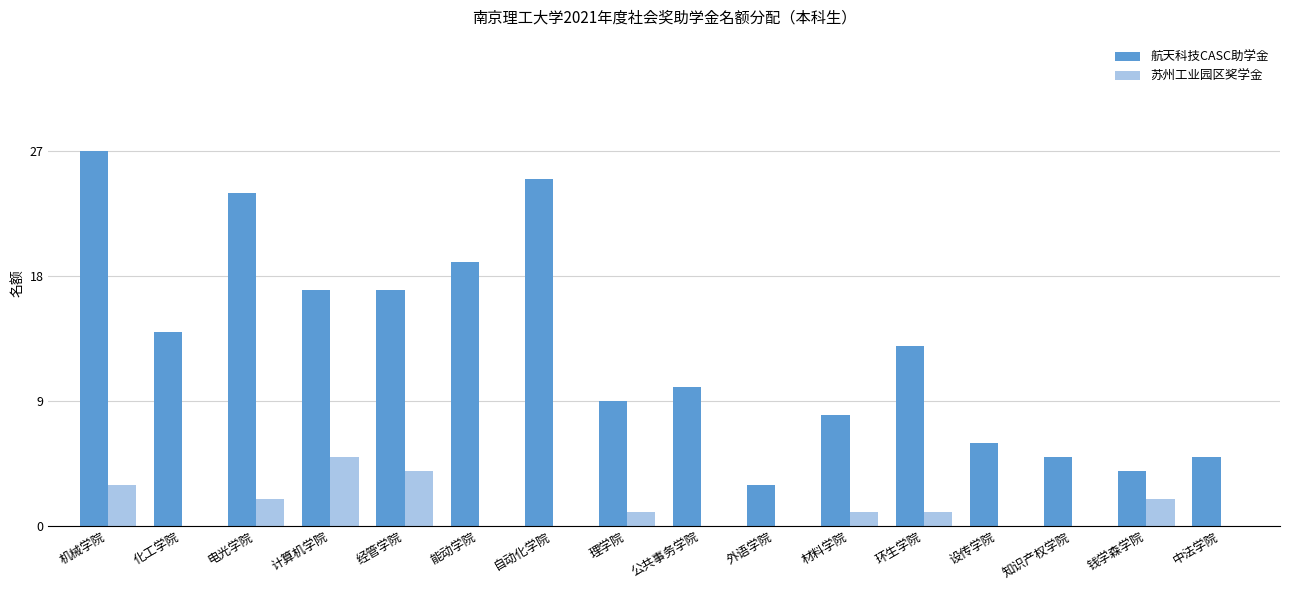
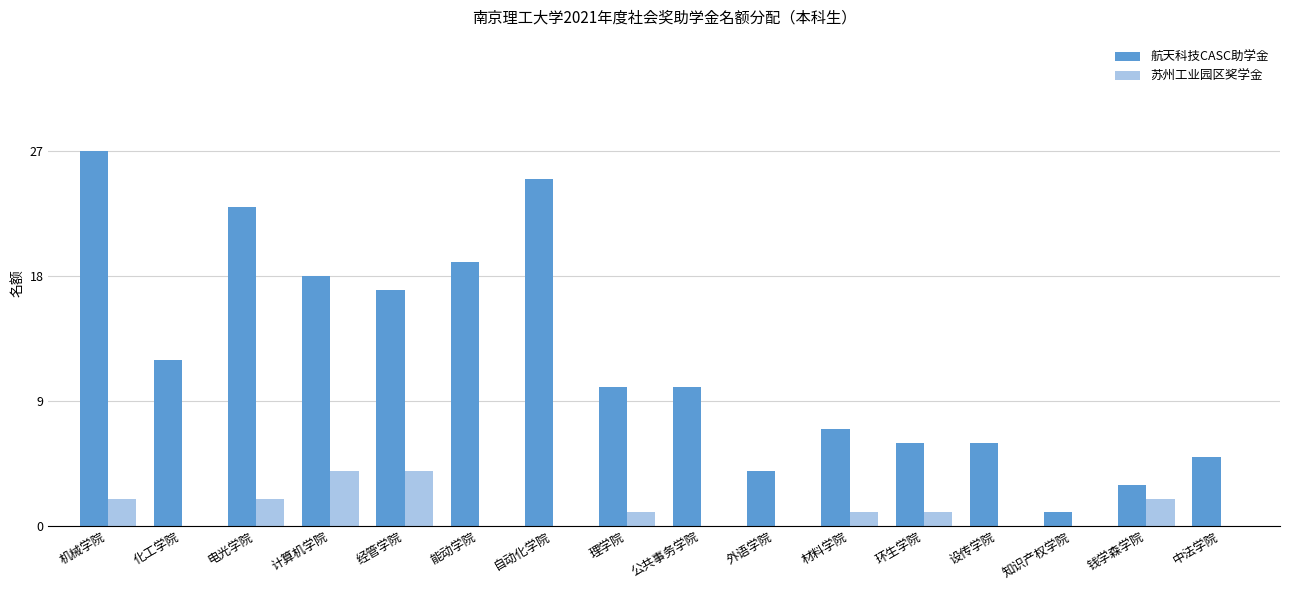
苏州工业园区奖学金, 机械学院: 3 -> 2
航天科技CASC助学金, 化工学院: 14 -> 12
航天科技CASC助学金, 电光学院: 24 -> 23
航天科技CASC助学金, 计算机学院: 17 -> 18
苏州工业园区奖学金, 计算机学院: 5 -> 4
航天科技CASC助学金, 理学院: 9 -> 10
航天科技CASC助学金, 外语学院: 3 -> 4
航天科技CASC助学金, 材料学院: 8 -> 7
航天科技CASC助学金, 环生学院: 13 -> 6
航天科技CASC助学金, 知识产权学院: 5 -> 1
航天科技CASC助学金, 钱学森学院: 4 -> 3
